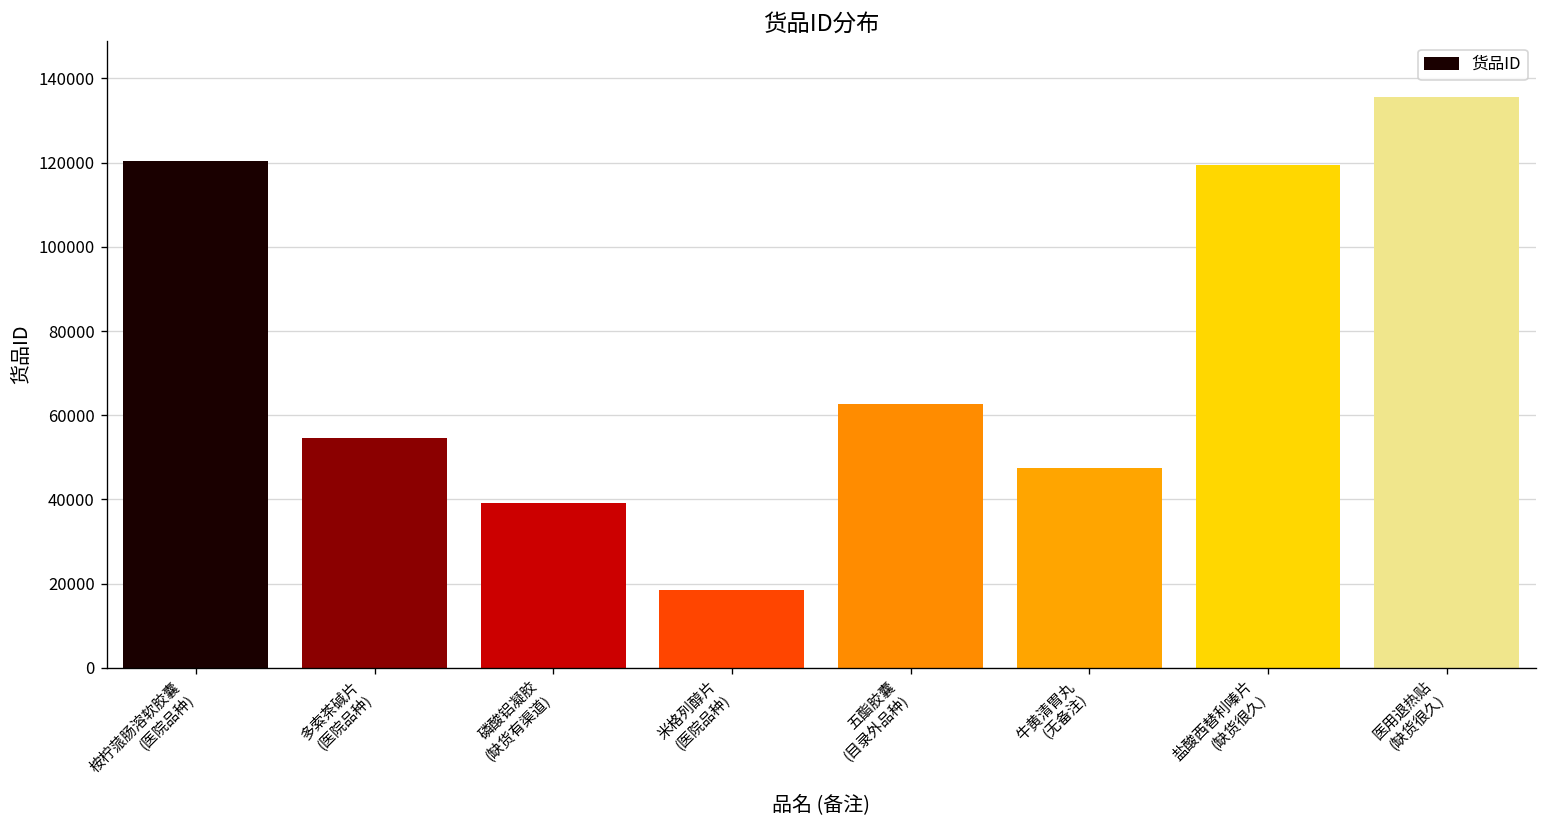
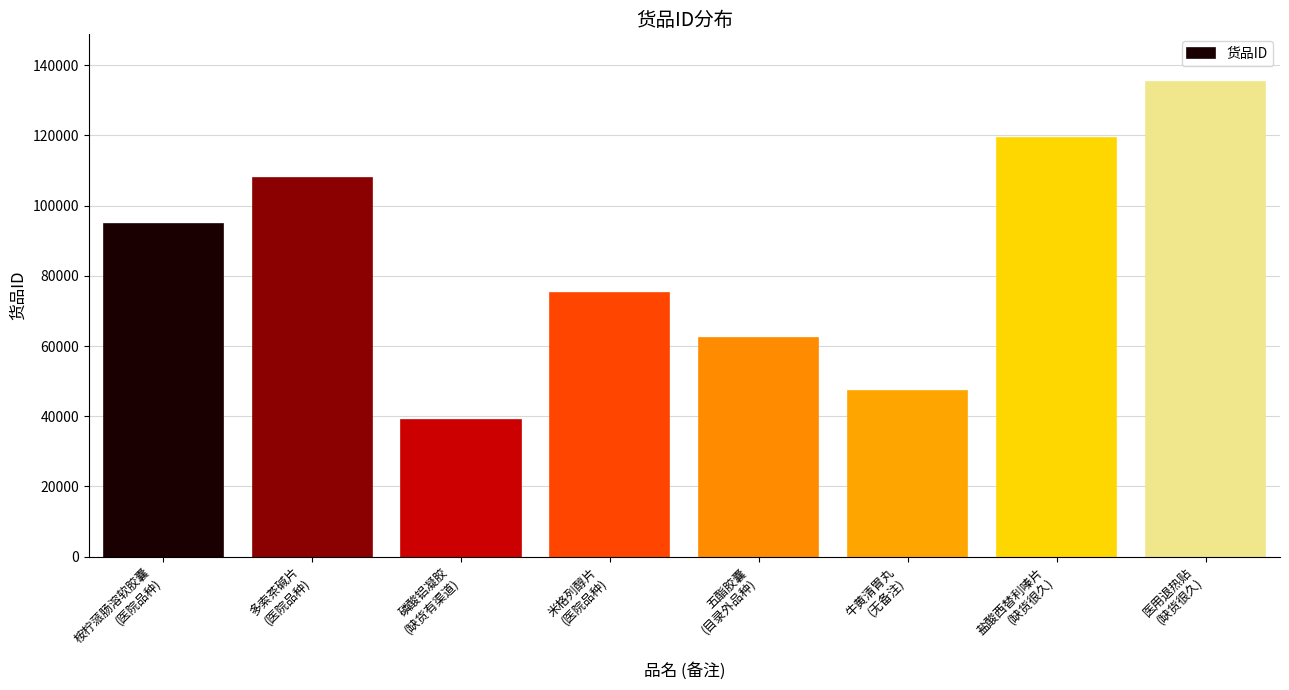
桉柠蒎肠溶软胶囊 (医院品种): 120000 -> 95000
多索茶碱片 (医院品种): 54000 -> 108000
米格列醇片 (医院品种): 18000 -> 75000
